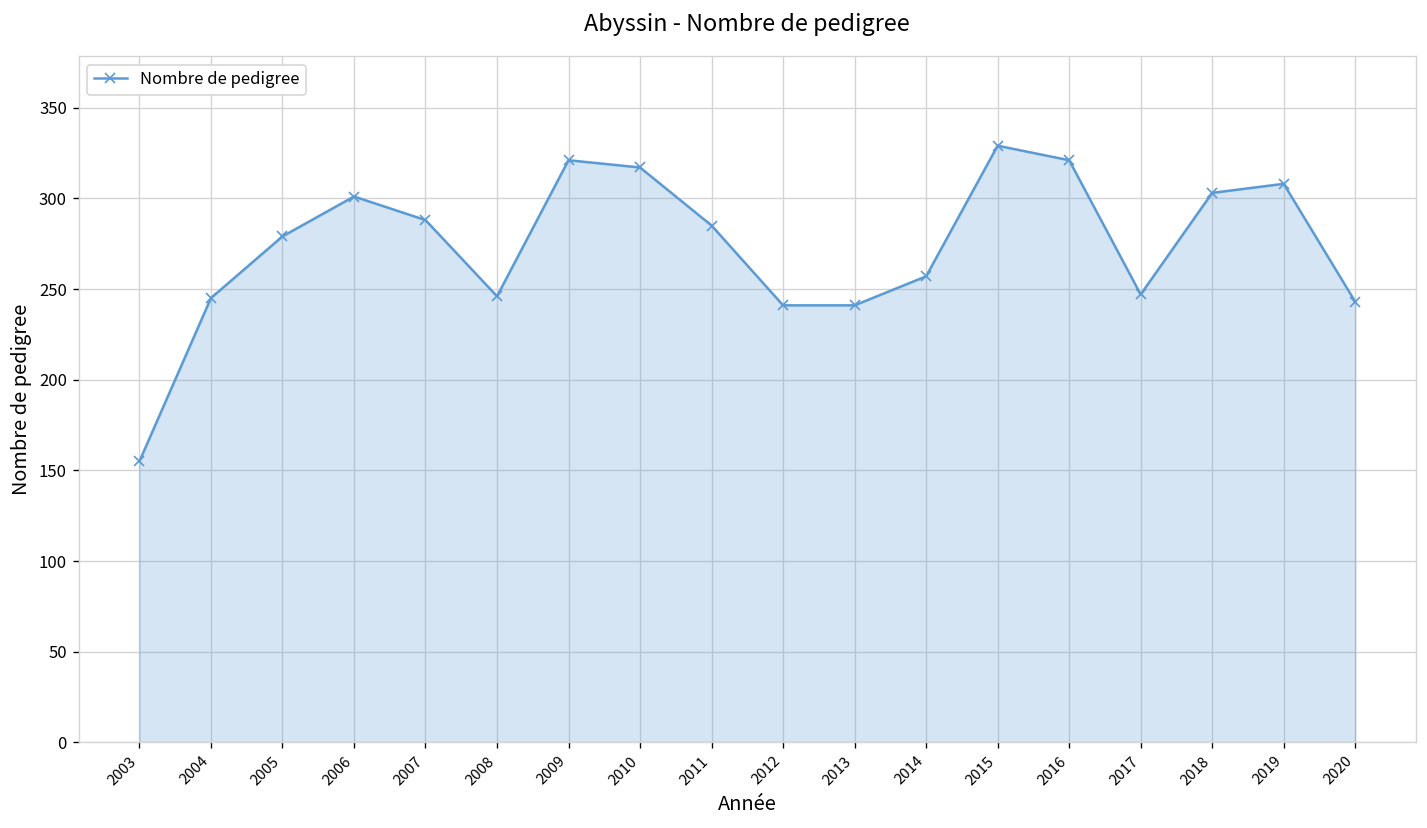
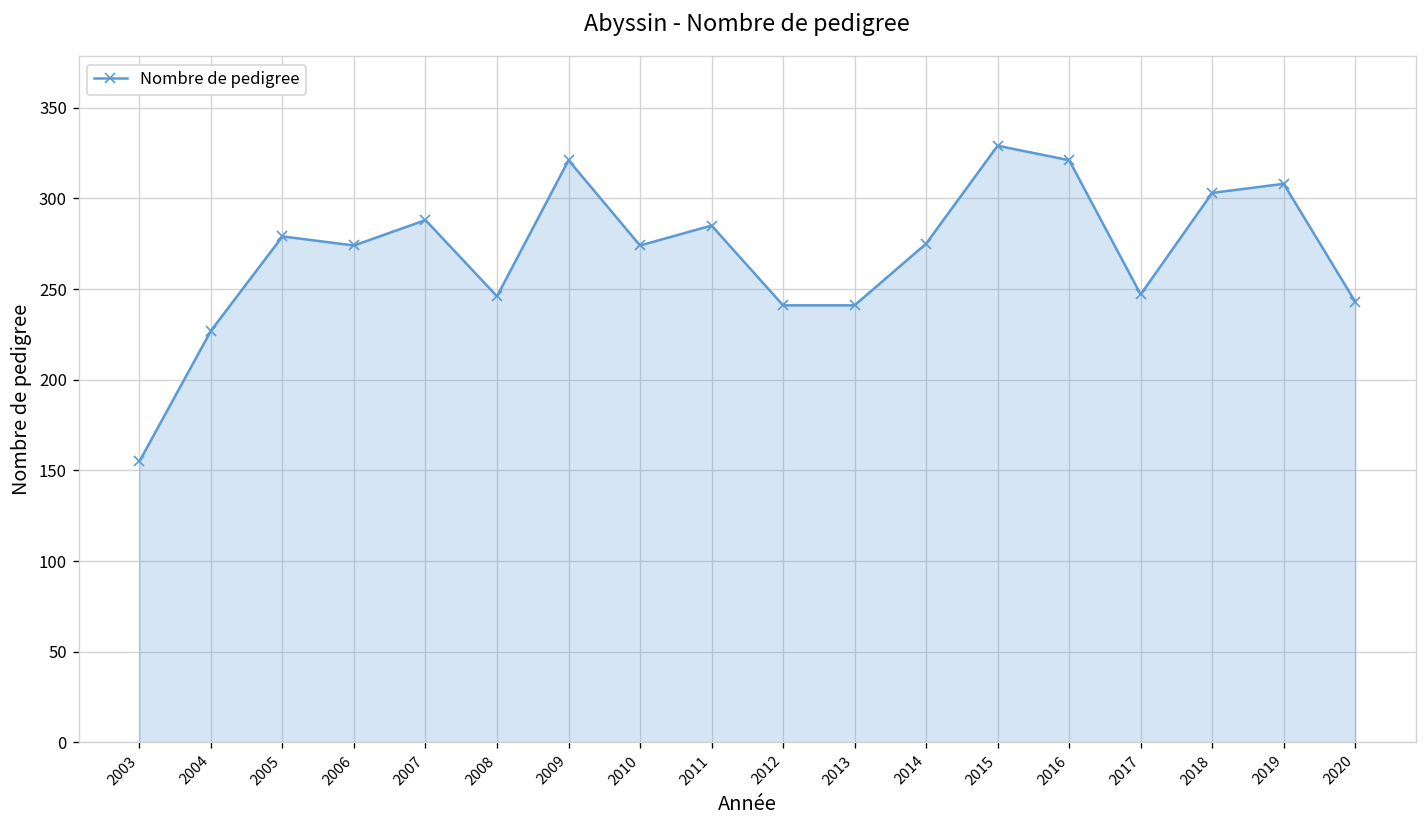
2004: 245 -> 227
2006: 301 -> 274
2010: 317 -> 274
2014: 257 -> 275
